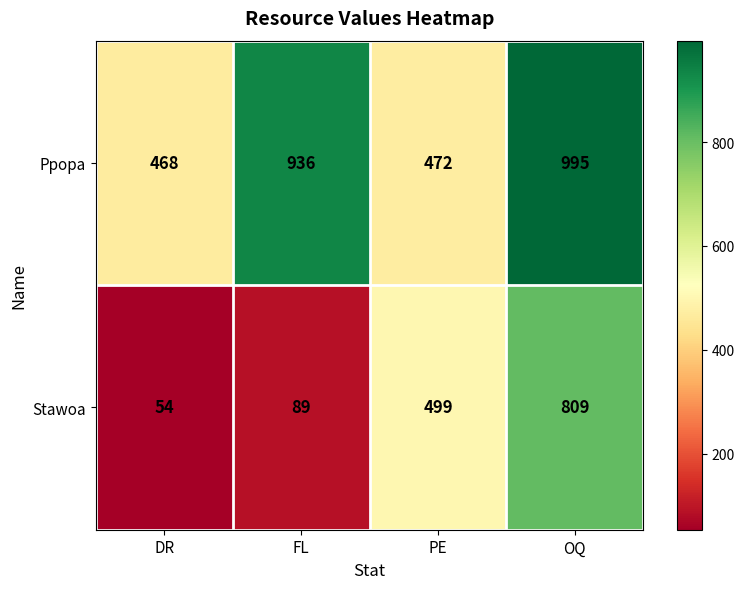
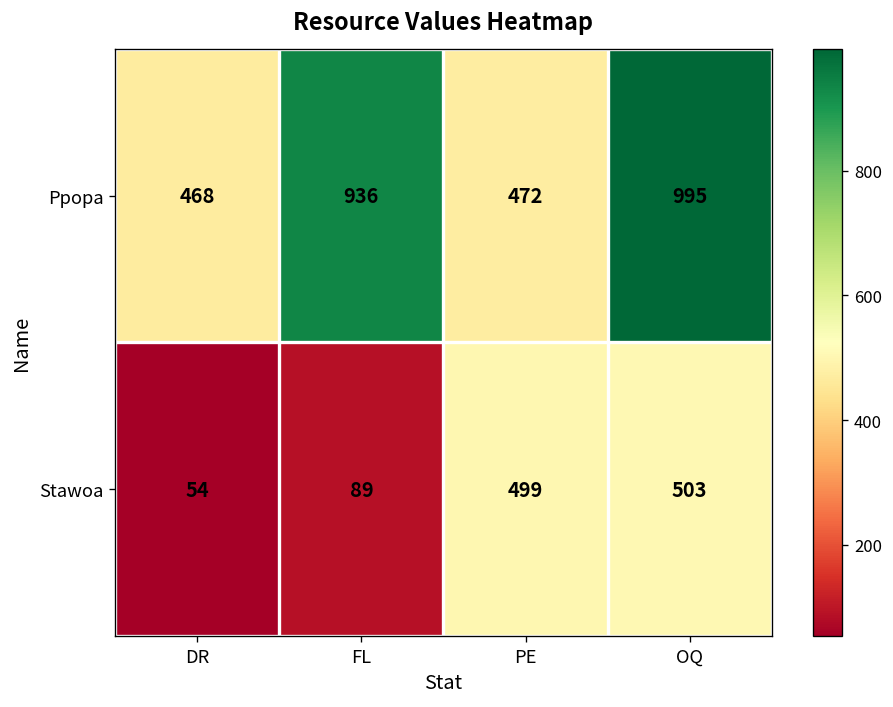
Stawoa, OQ: 809 -> 503
